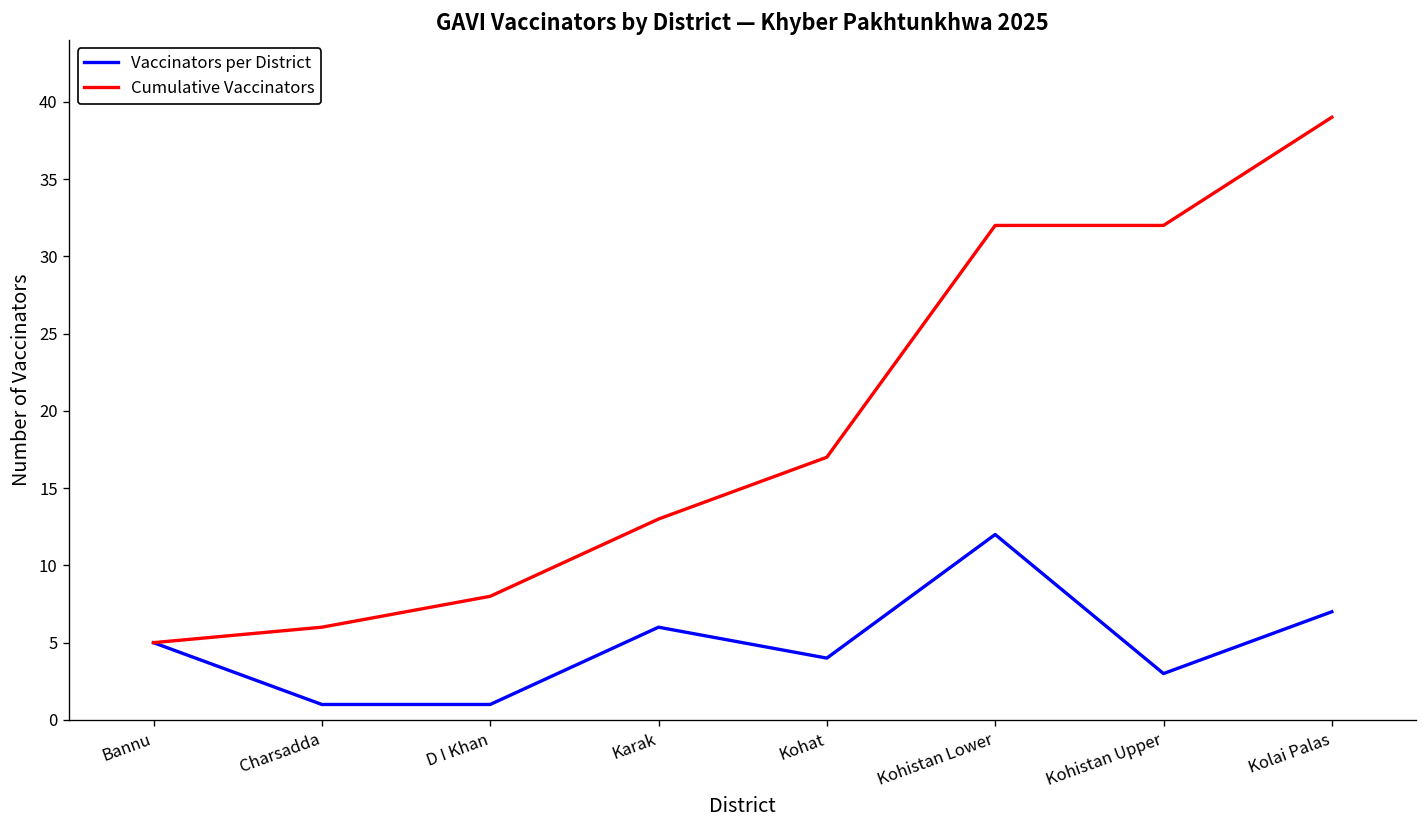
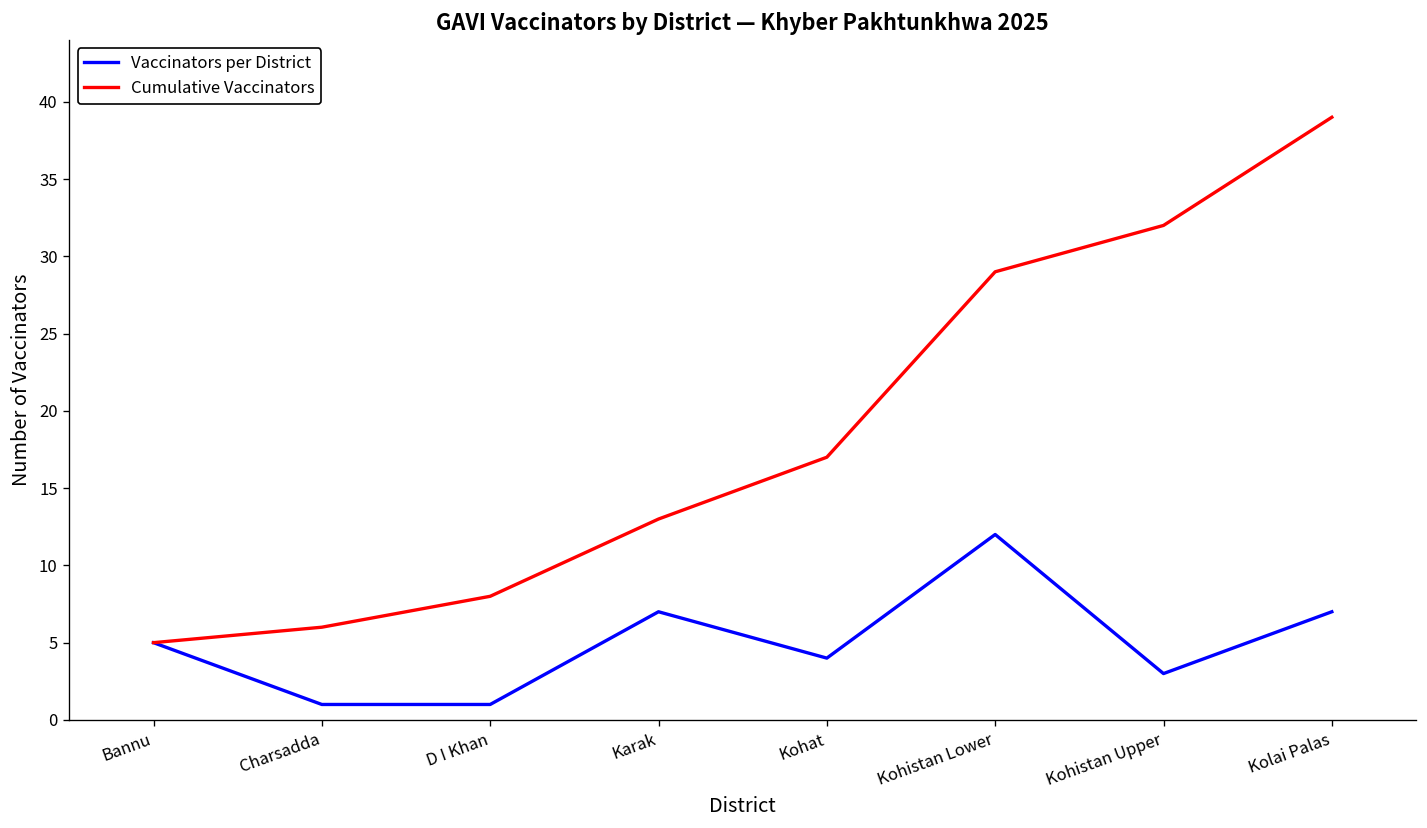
Vaccinators per District, Karak: 6 -> 7
Cumulative Vaccinators, Kohistan Lower: 32 -> 29
